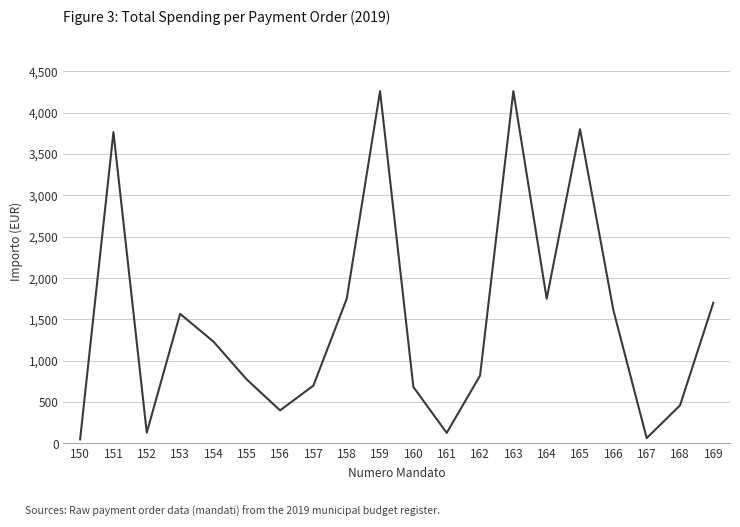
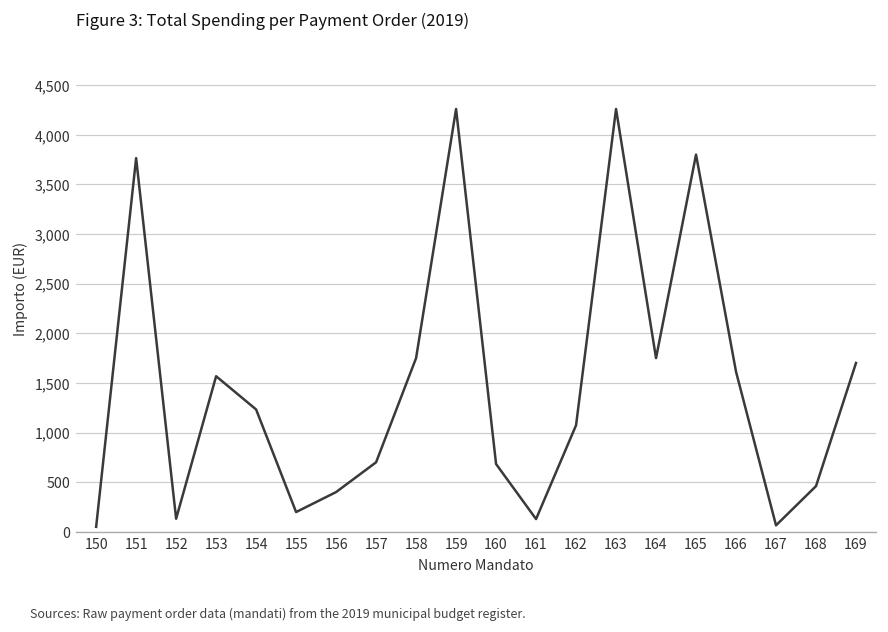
155: 800 -> 200
162: 800 -> 1,100
